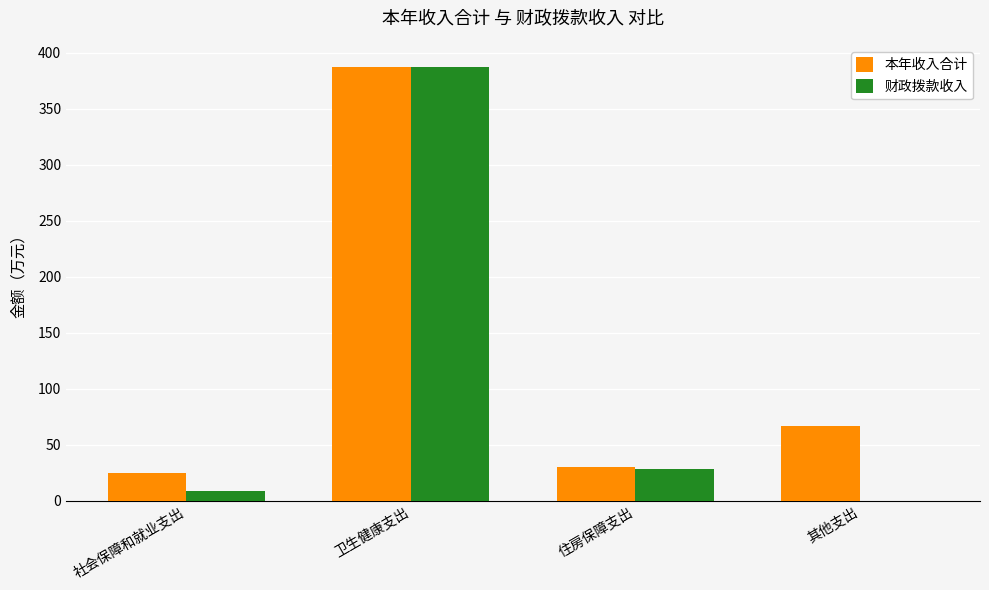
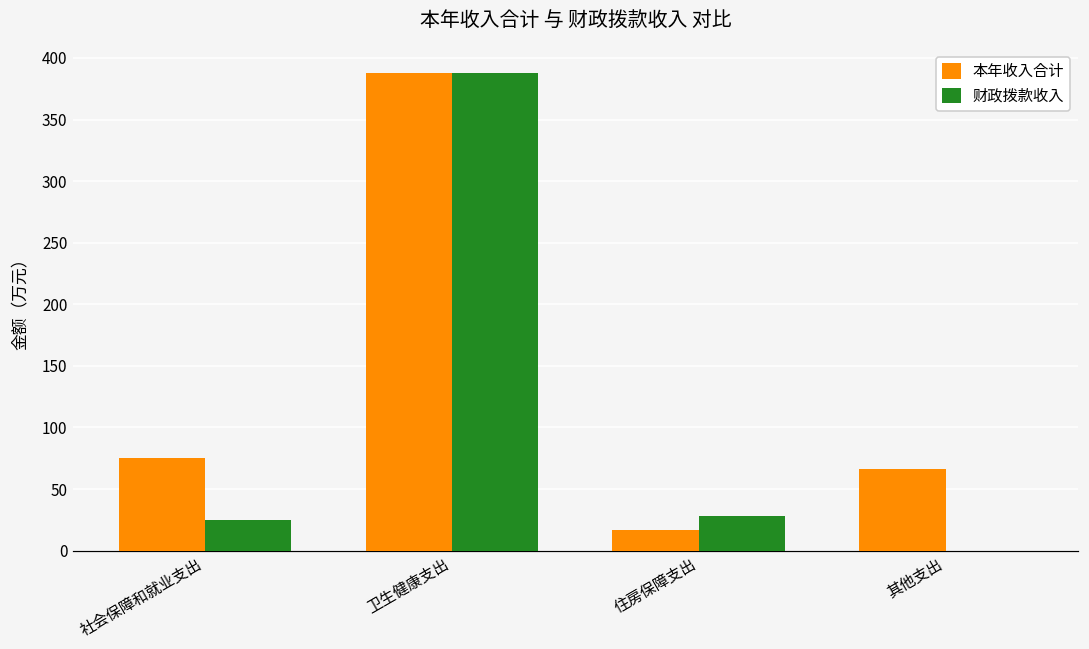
本年收入合计, 社会保障和就业支出: 25 -> 76
财政拨款收入, 社会保障和就业支出: 9 -> 25
本年收入合计, 住房保障支出: 30 -> 17
